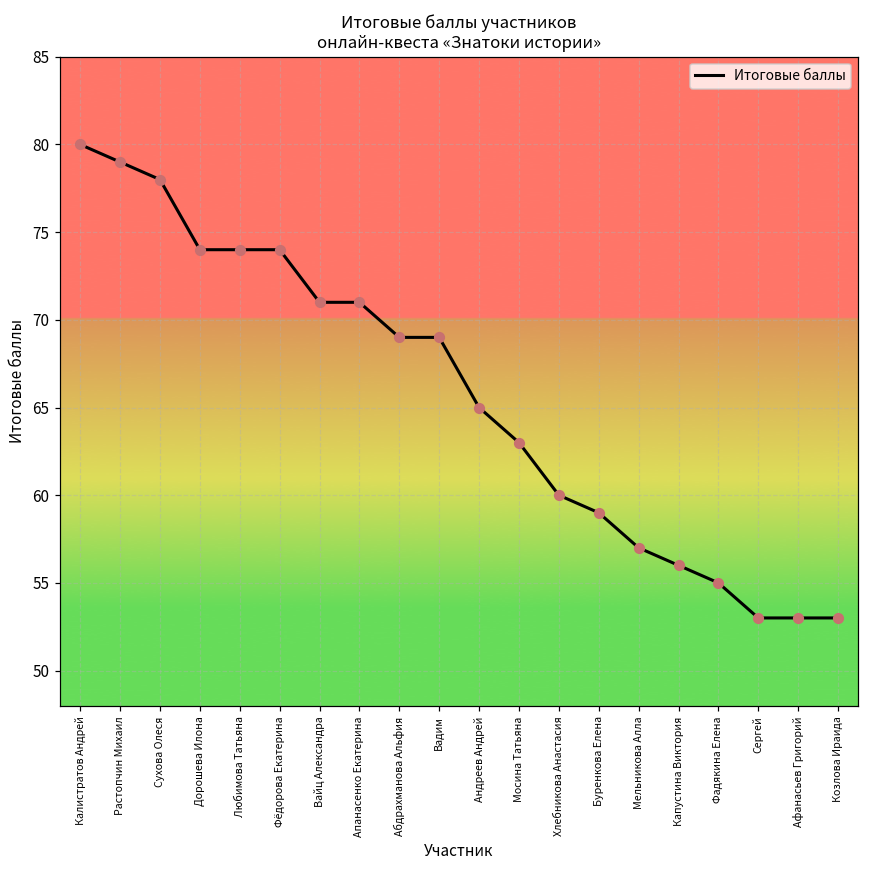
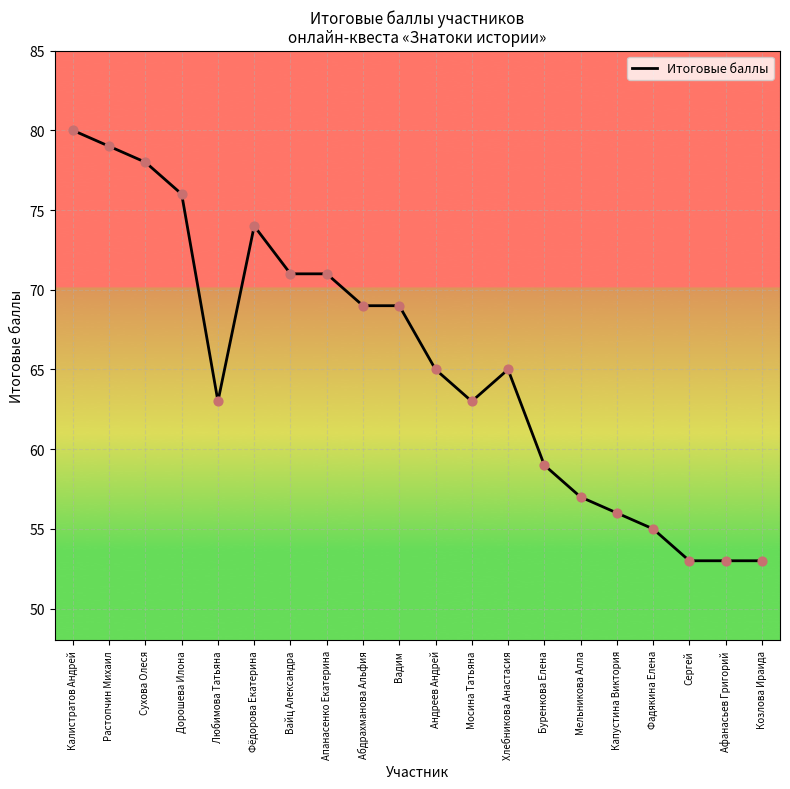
Дорошева Илона: 74 -> 76
Любимова Татьяна: 74 -> 63
Хлебникова Анастасия: 60 -> 65
